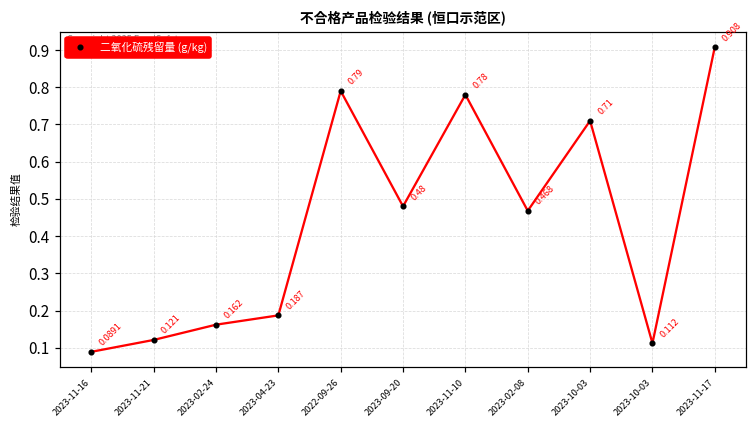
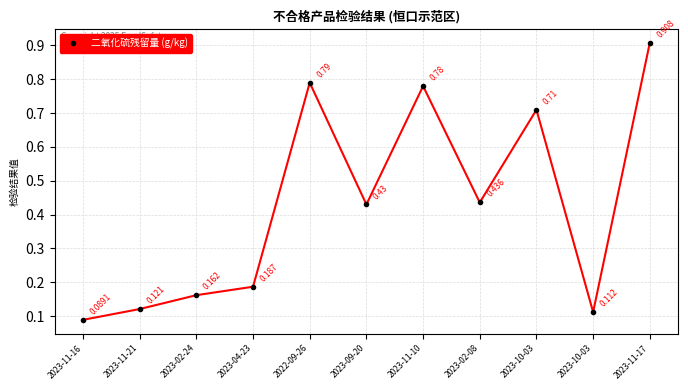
2023-09-20: 0.48 -> 0.43
2023-02-08: 0.468 -> 0.436
